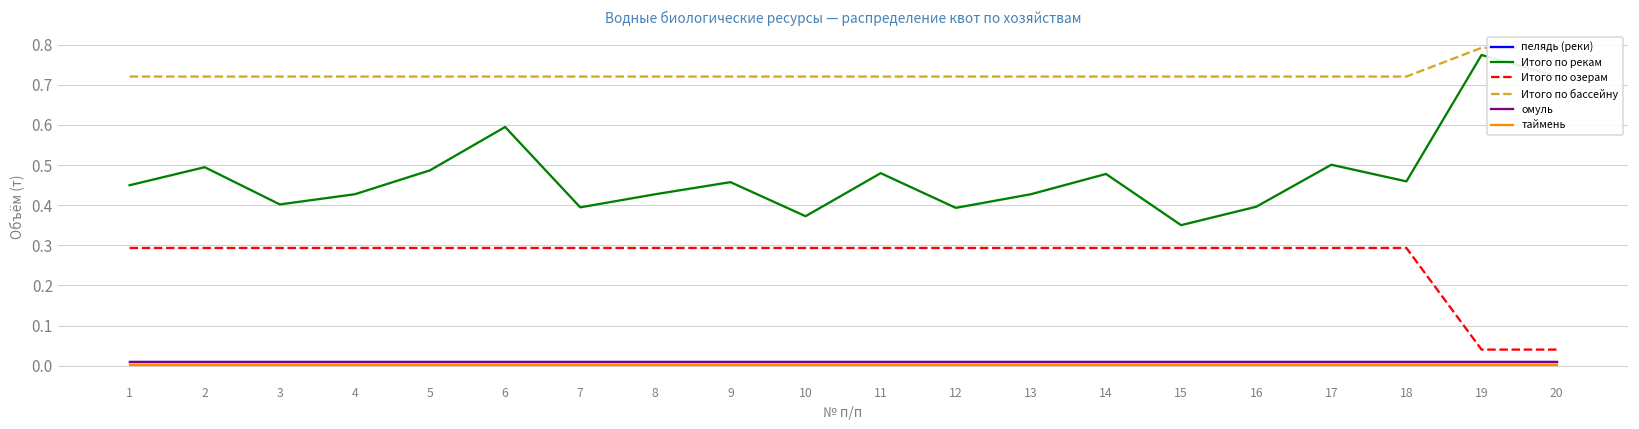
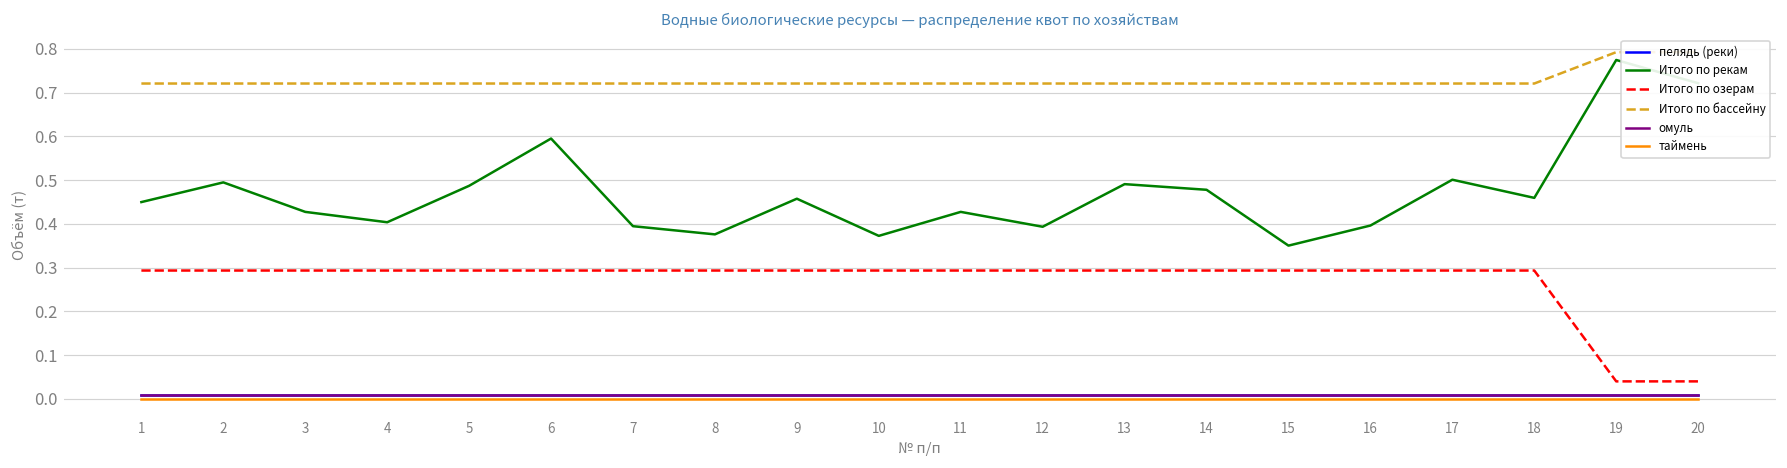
Итого по рекам, 3: 0.40 -> 0.43
Итого по рекам, 4: 0.43 -> 0.40
Итого по рекам, 8: 0.43 -> 0.38
Итого по рекам, 11: 0.48 -> 0.43
Итого по рекам, 13: 0.43 -> 0.49
